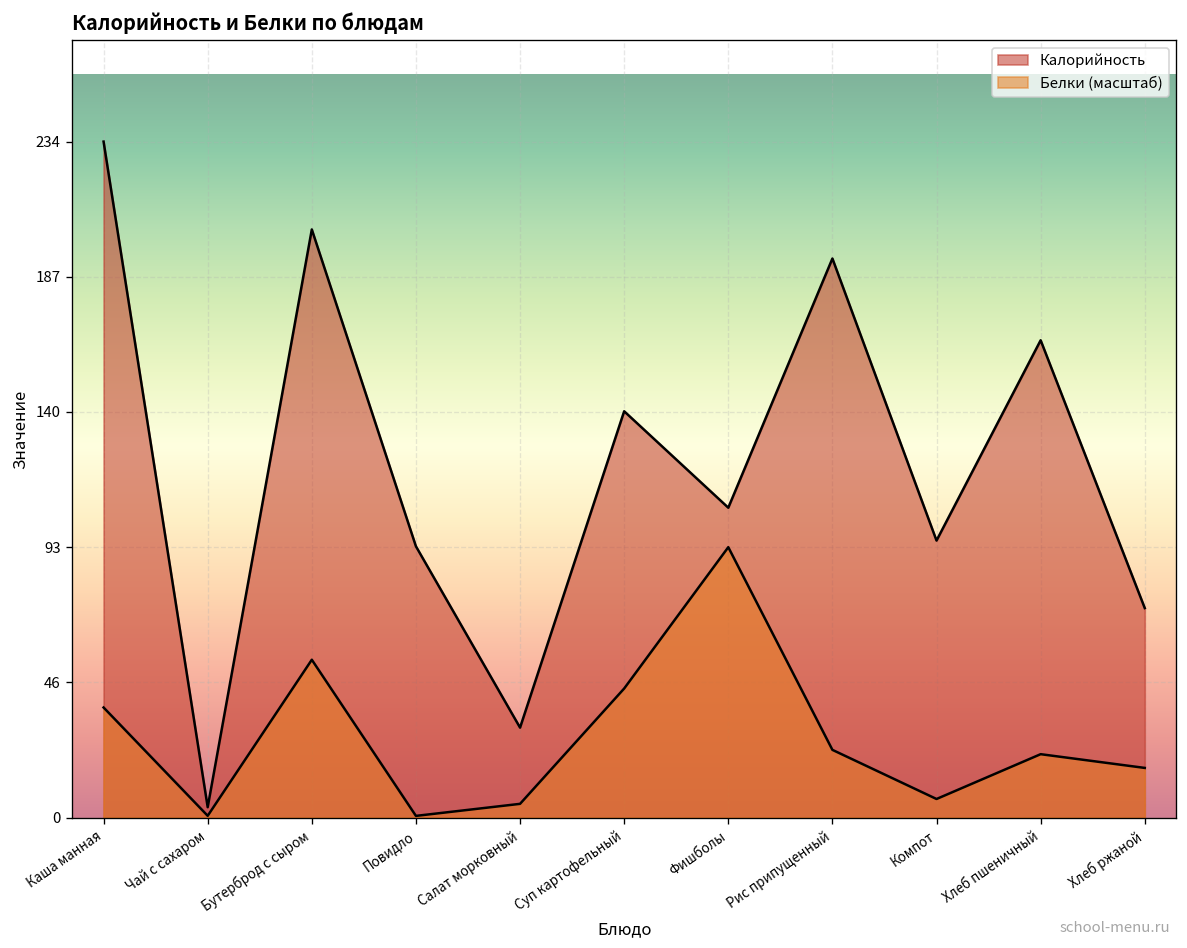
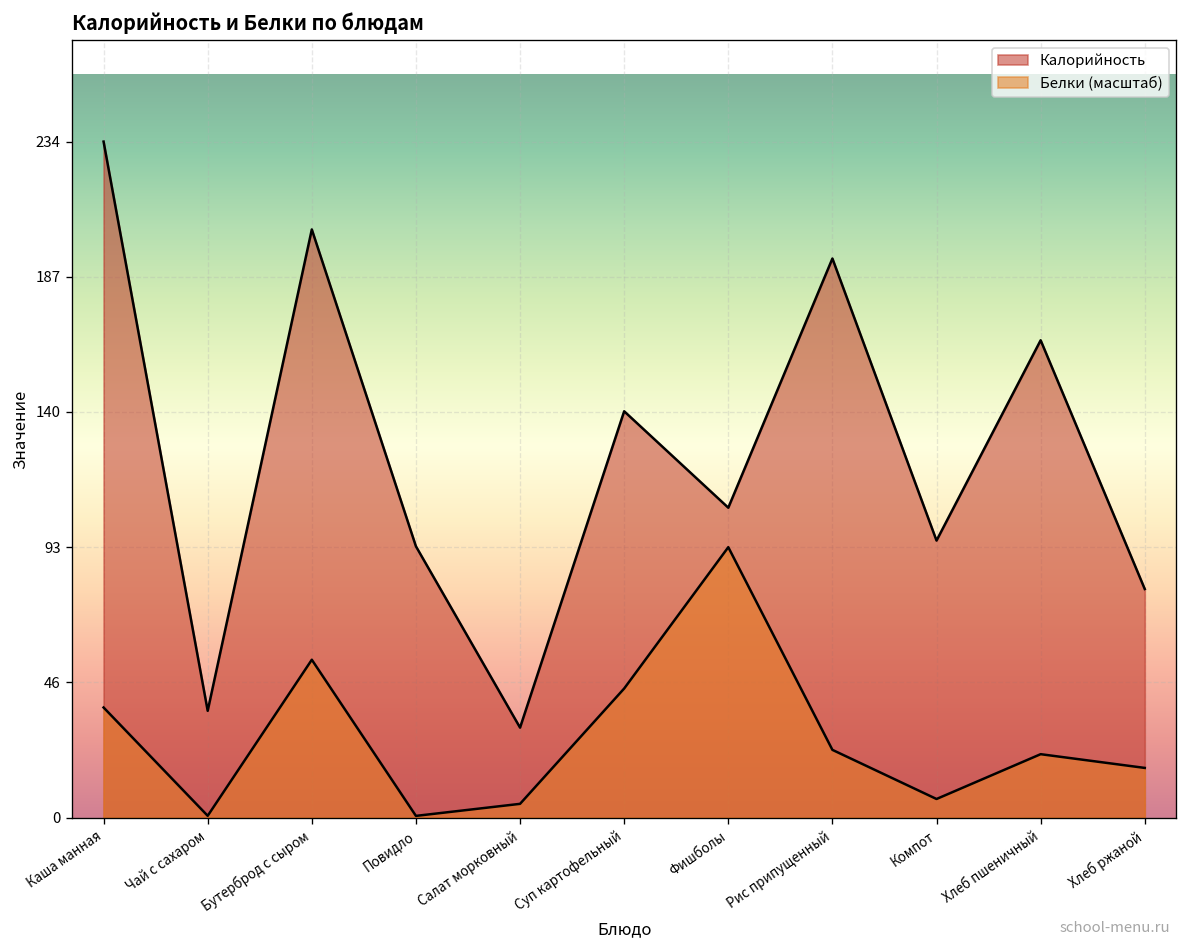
Калорийность, Чай с сахаром: 4 -> 37
Калорийность, Хлеб ржаной: 73 -> 79
